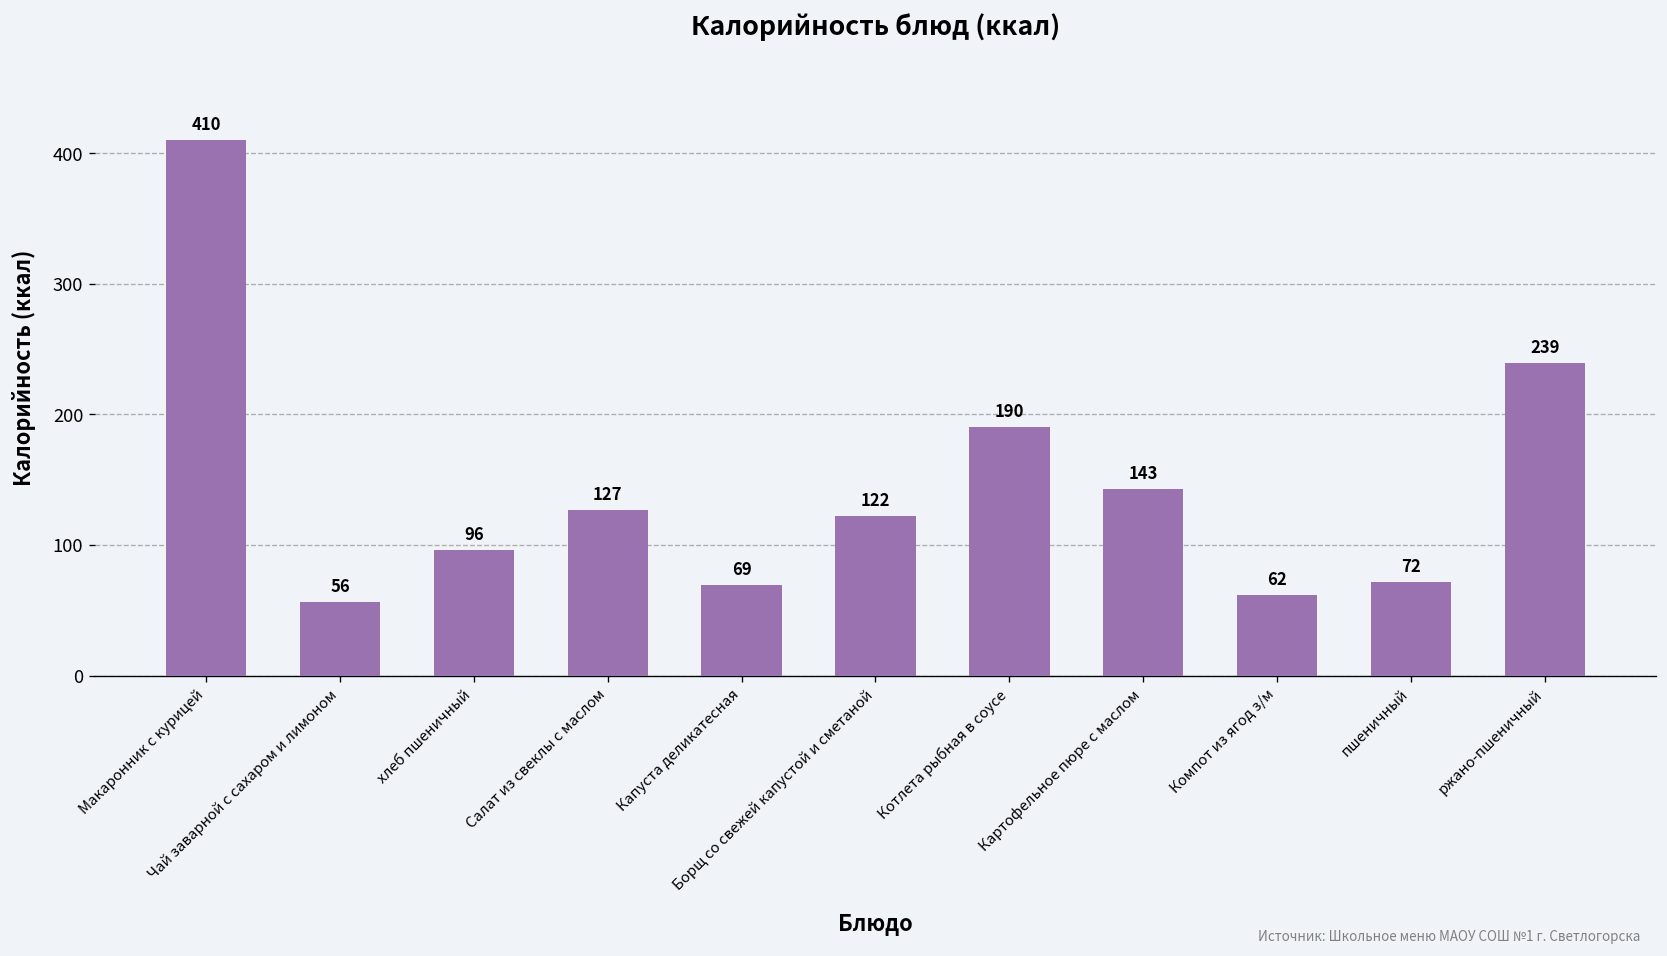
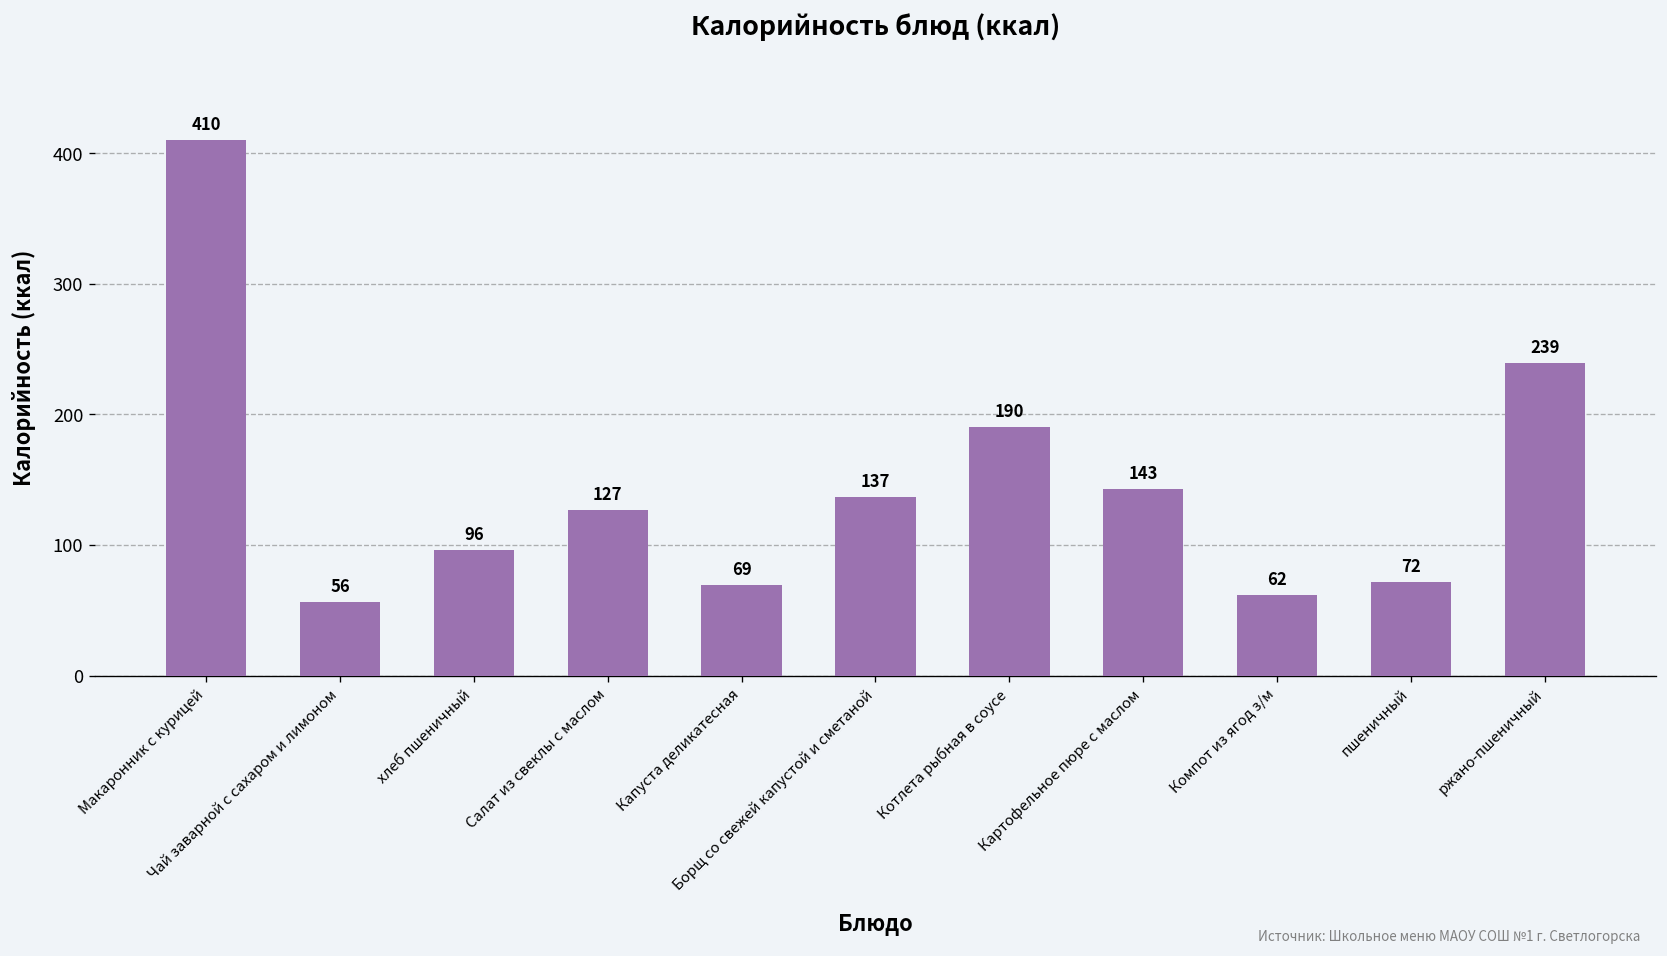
Борщ со свежей капустой и сметаной: 122 -> 137
